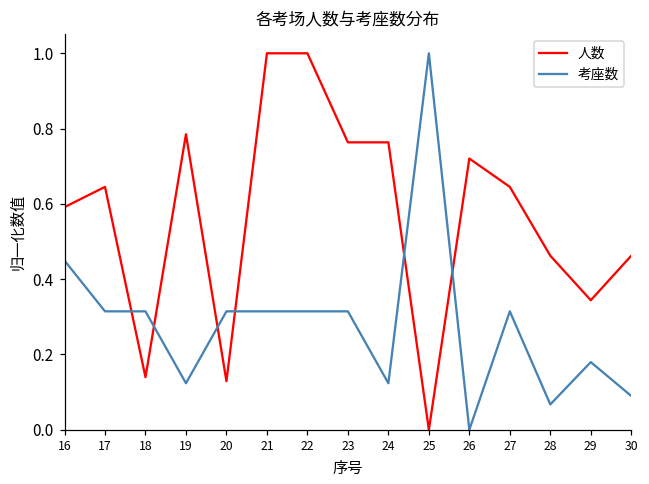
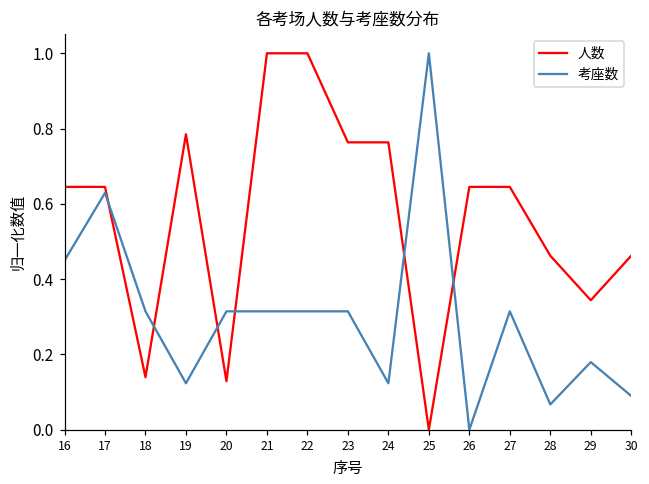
人数, 16: 0.59 -> 0.65
考座数, 17: 0.31 -> 0.63
人数, 26: 0.72 -> 0.65
